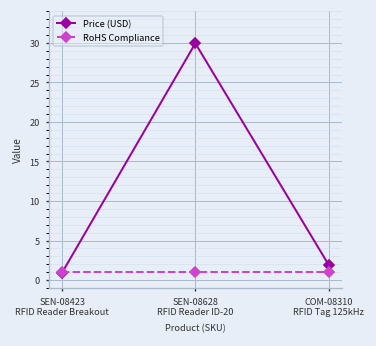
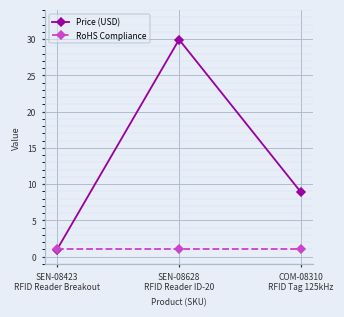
Price (USD), COM-08310 RFID Tag 125kHz: 2 -> 9
